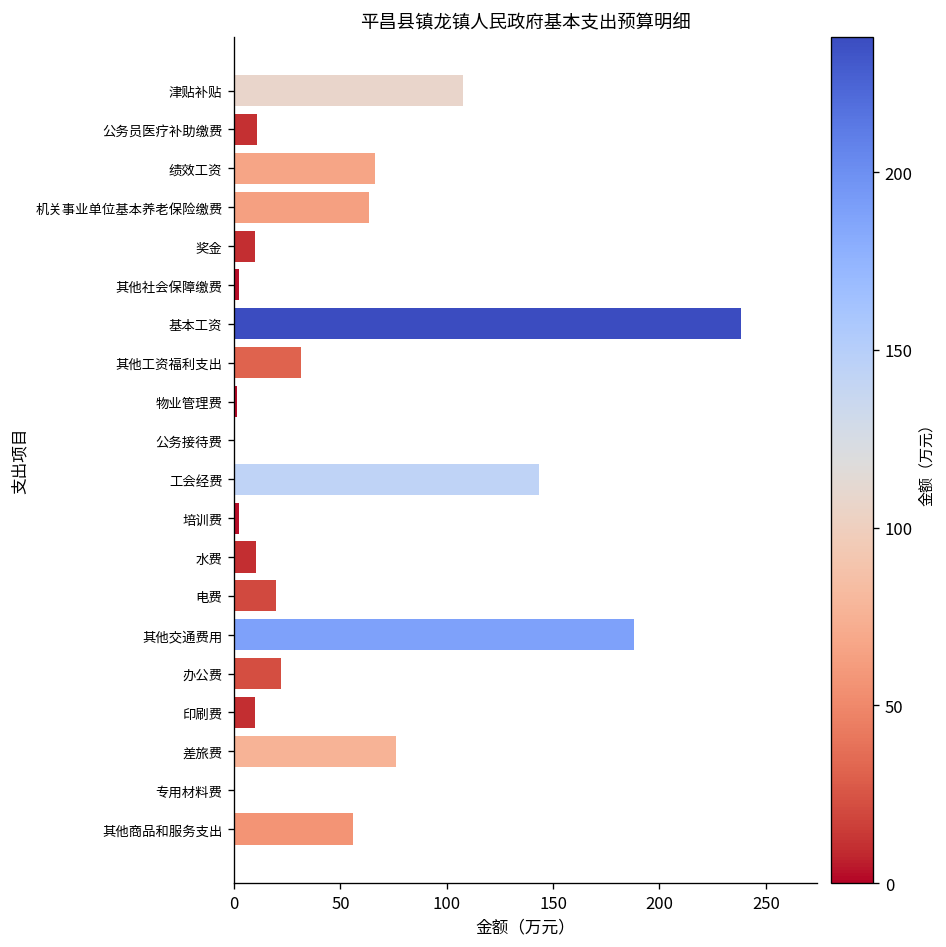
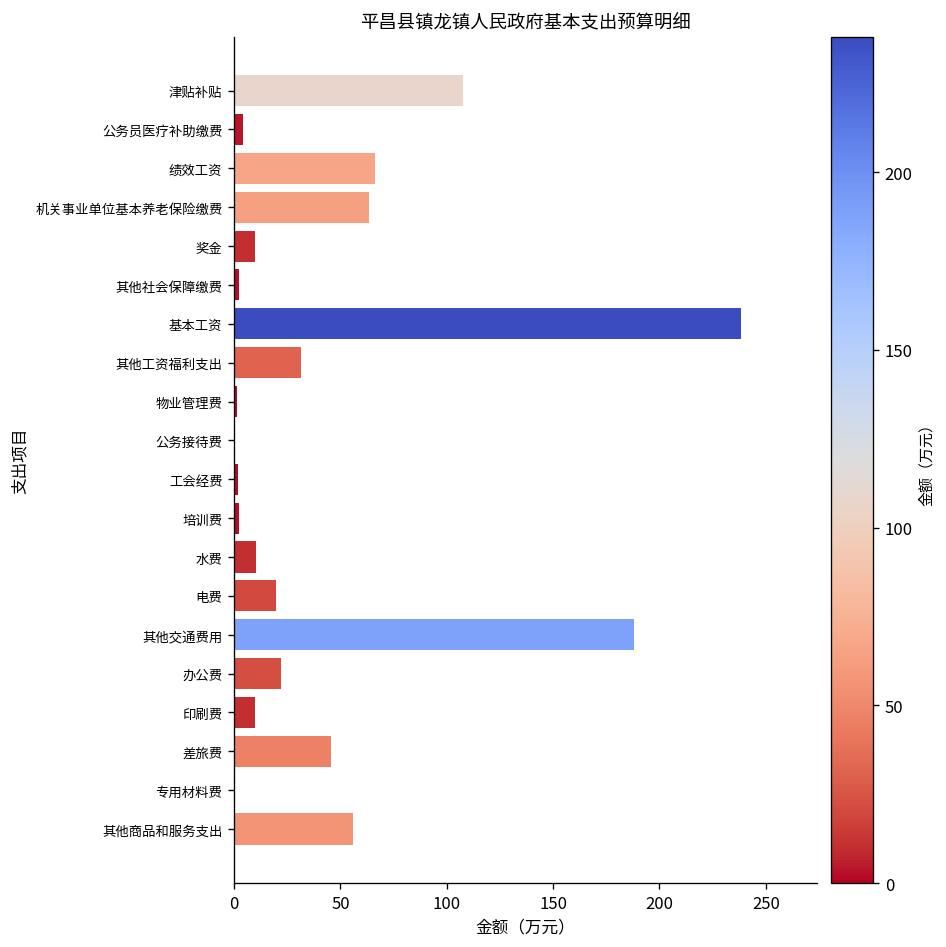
公务员医疗补助缴费: 11 -> 4
工会经费: 143 -> 2
差旅费: 76 -> 46
